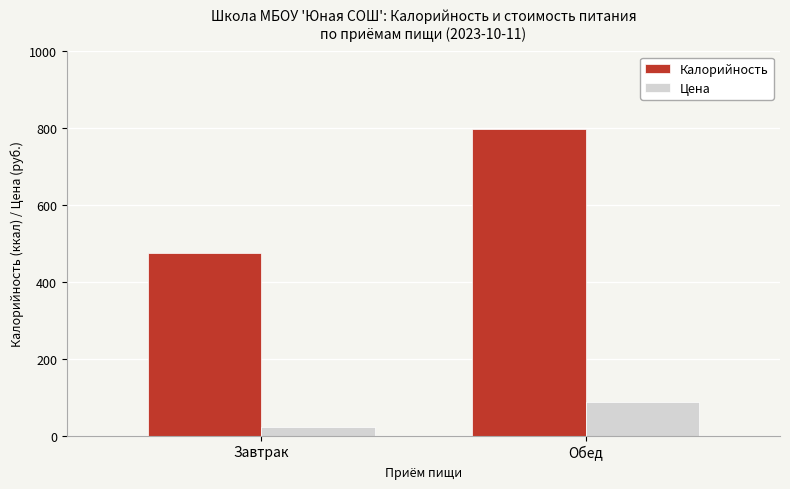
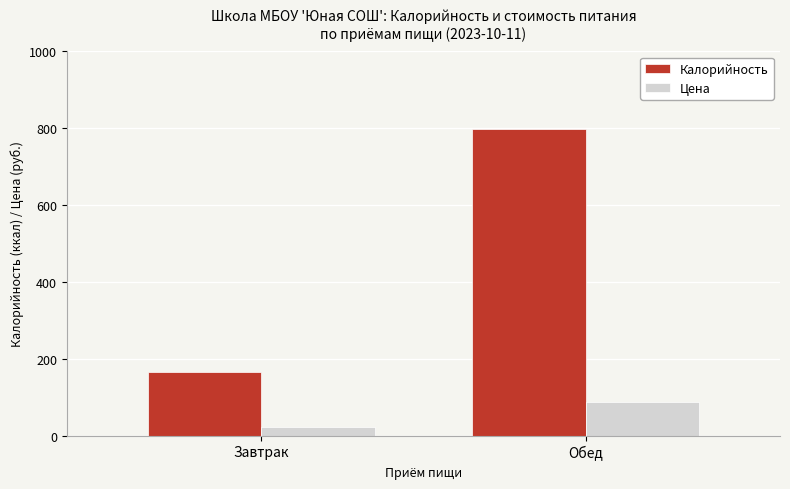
Калорийность, Завтрак: 470 -> 170
